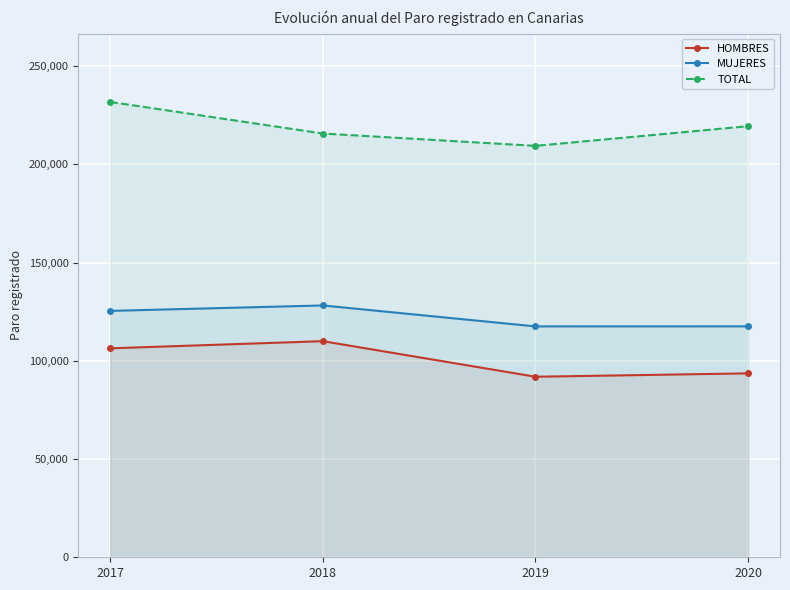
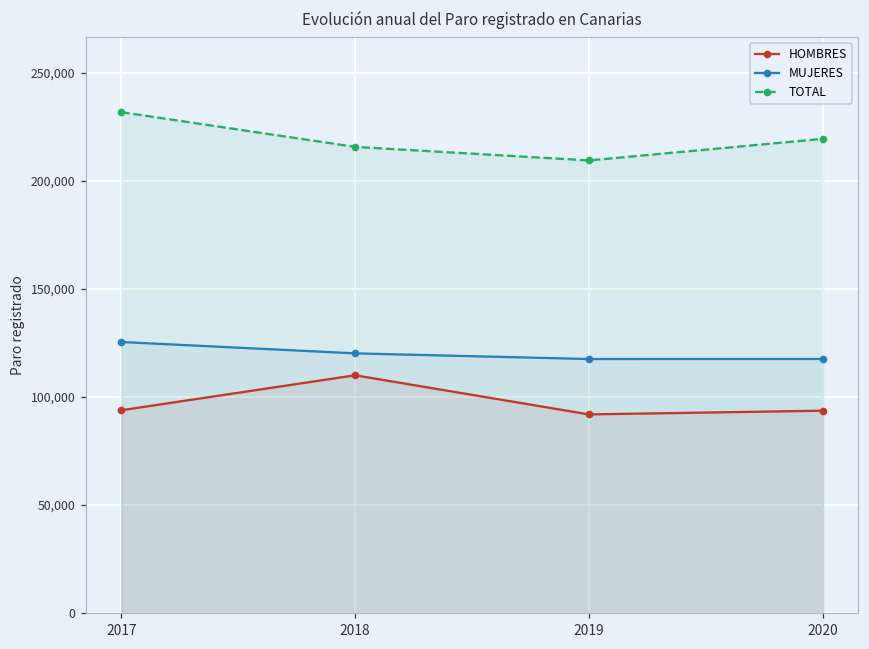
HOMBRES, 2017: 106,000 -> 94,000
MUJERES, 2018: 128,000 -> 120,000
